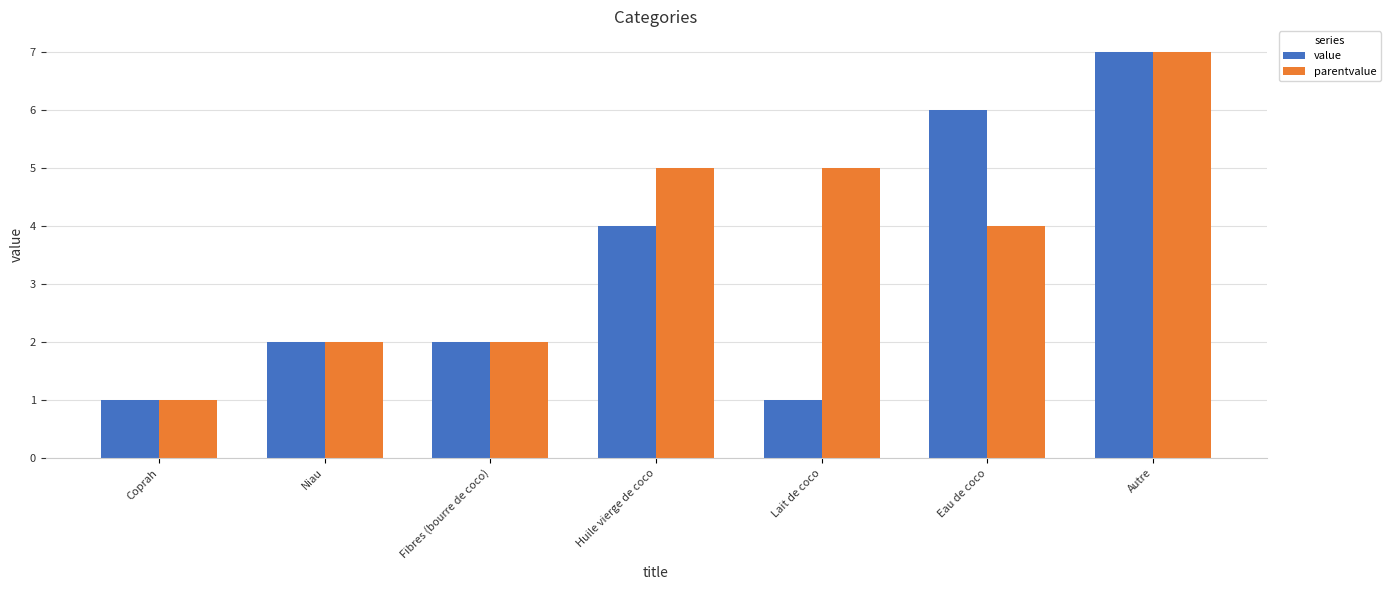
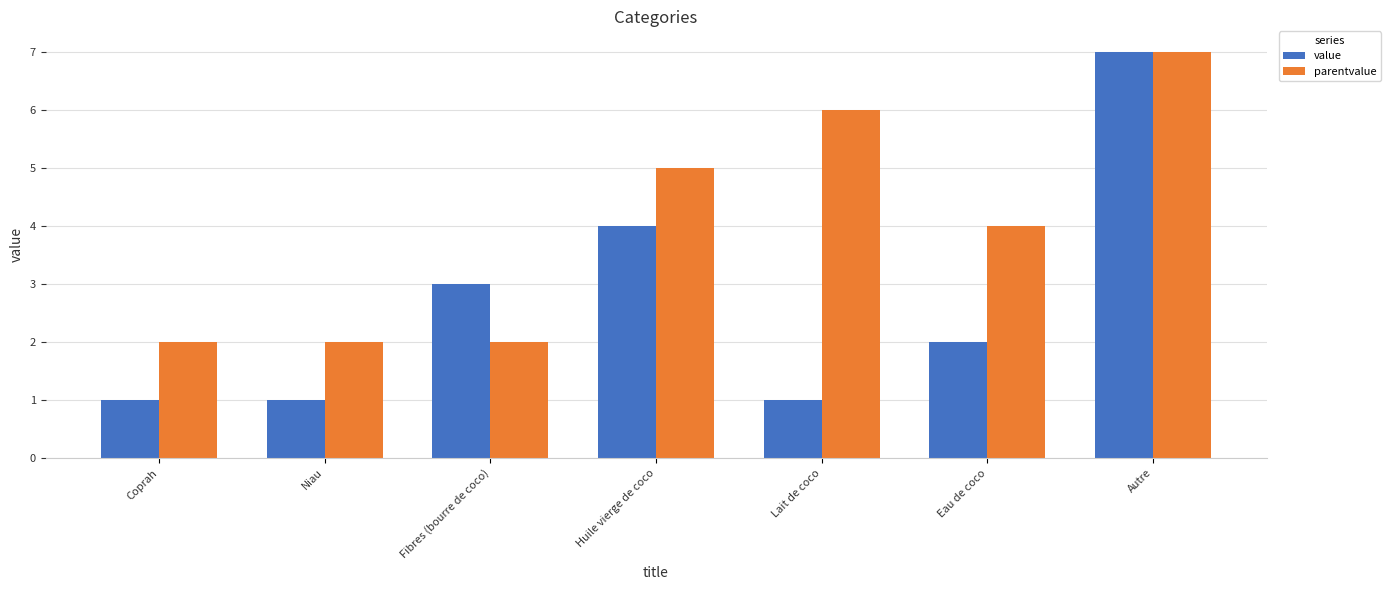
parentvalue, Coprah: 1 -> 2
value, Niau: 2 -> 1
value, Fibres (bourre de coco): 2 -> 3
parentvalue, Lait de coco: 5 -> 6
value, Eau de coco: 6 -> 2
